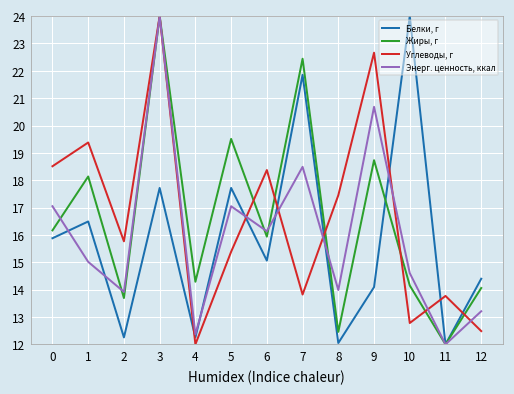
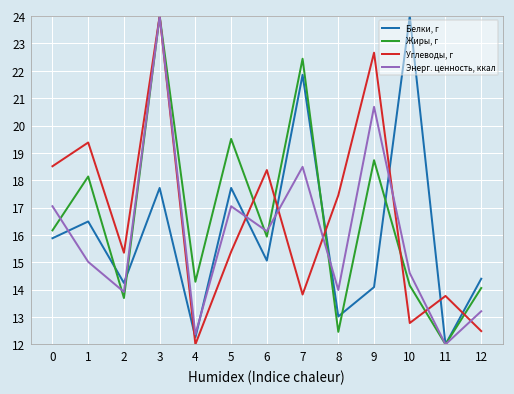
Белки, г, 2: 12.3 -> 14.2
Углеводы, г, 2: 15.8 -> 15.4
Белки, г, 8: 12.1 -> 13.0
